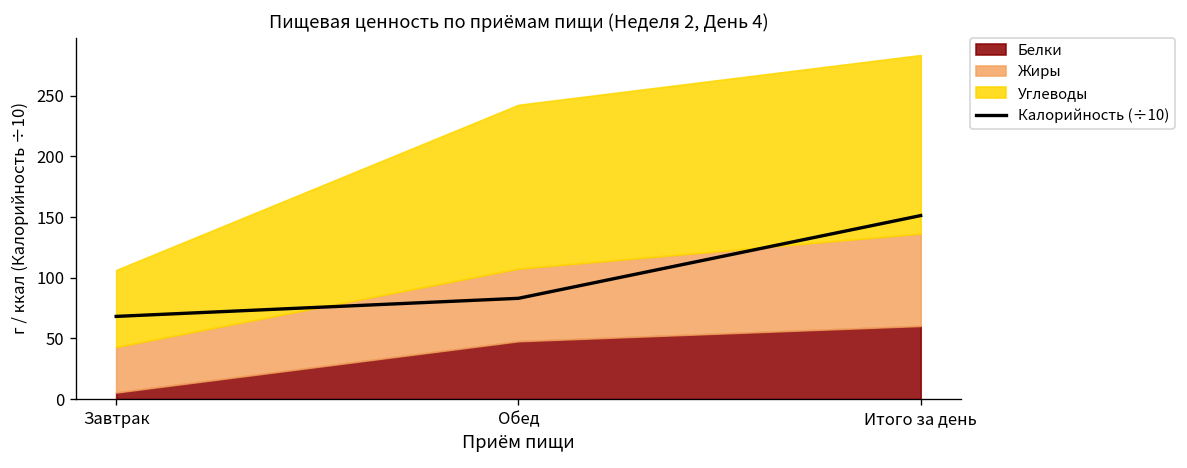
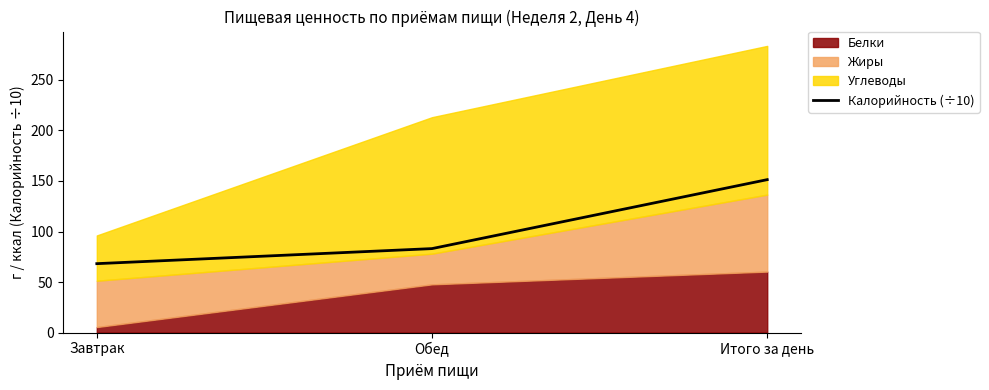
Жиры, Завтрак: 38 -> 46
Углеводы, Завтрак: 63 -> 45
Жиры, Обед: 60 -> 30
